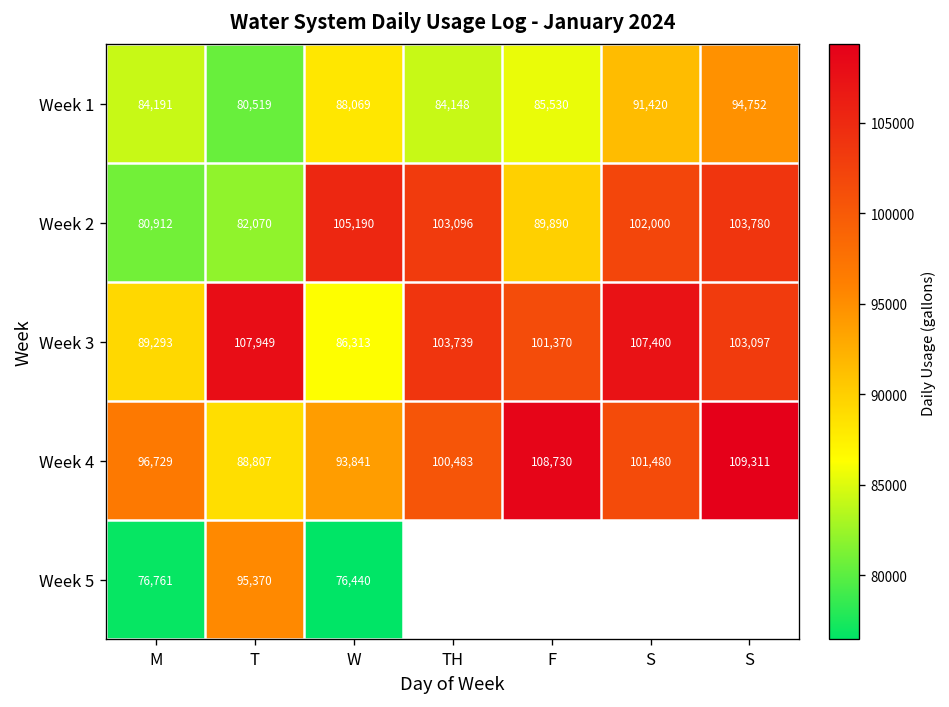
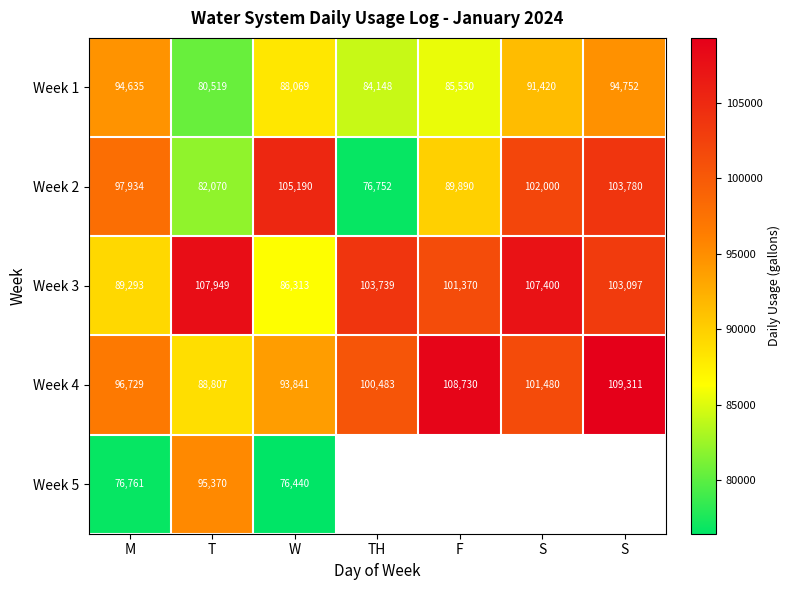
Week 1, M: 84,191 -> 94,635
Week 2, M: 80,912 -> 97,934
Week 2, TH: 103,096 -> 76,752
